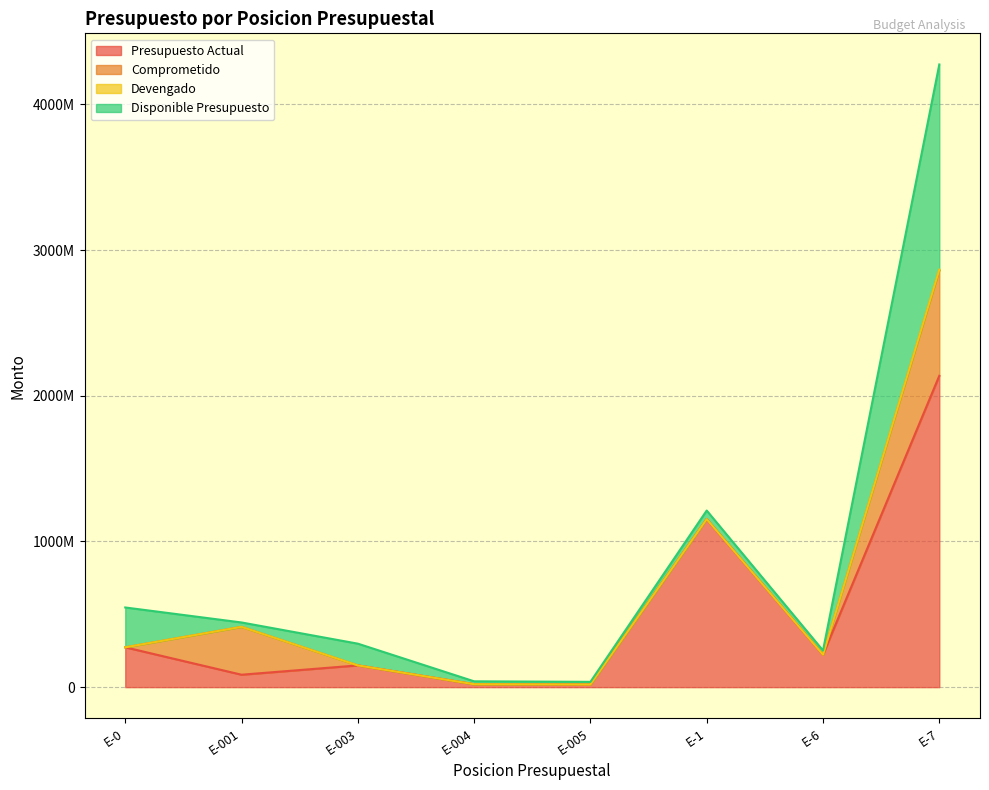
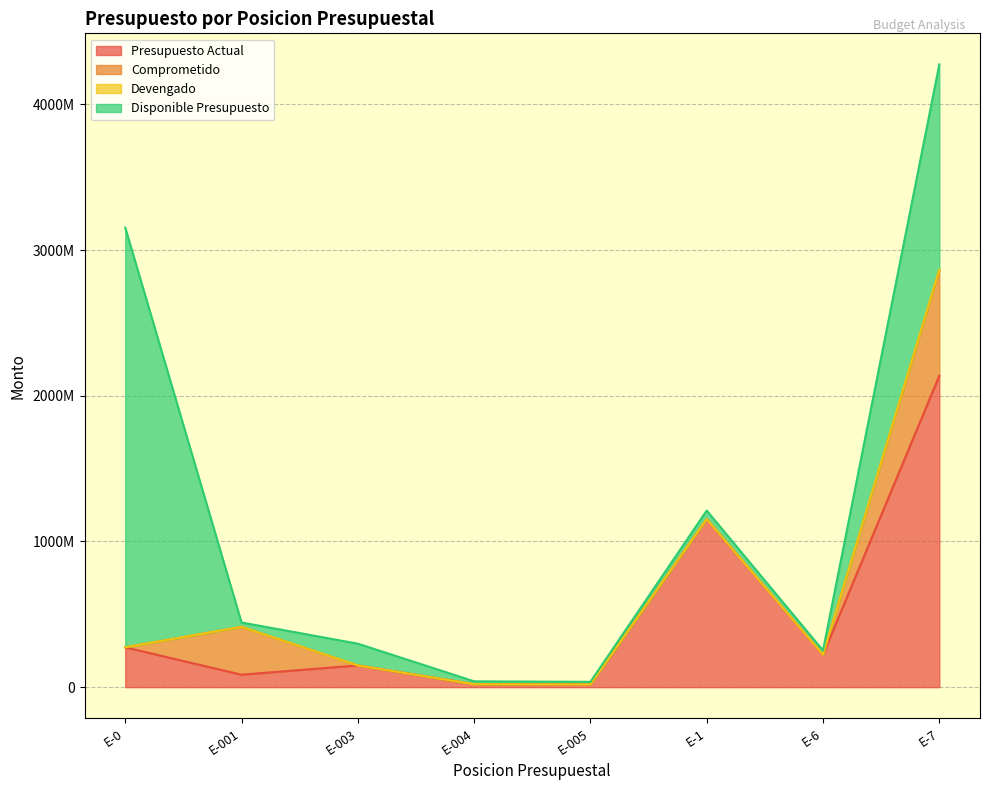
Disponible Presupuesto, E-0: 270000000 -> 2880000000
